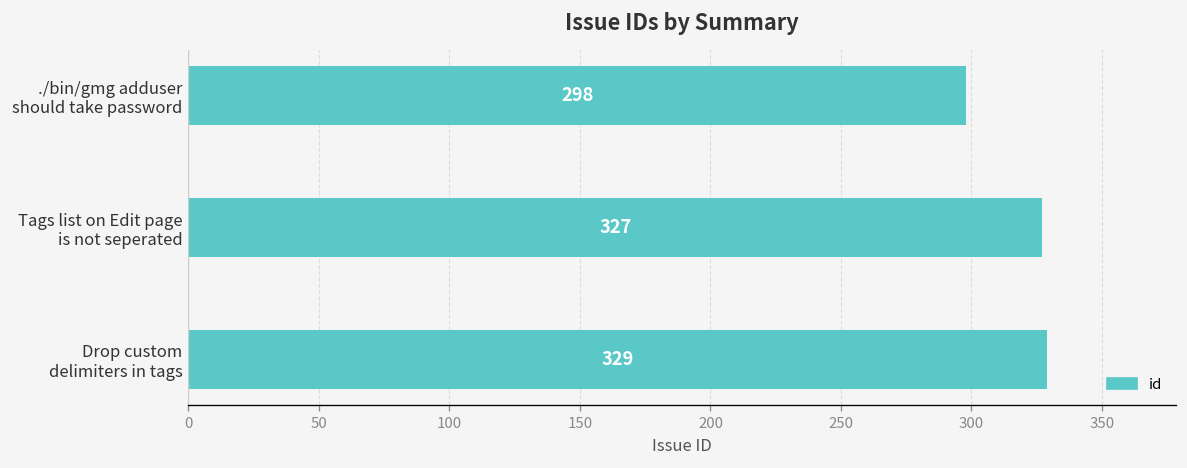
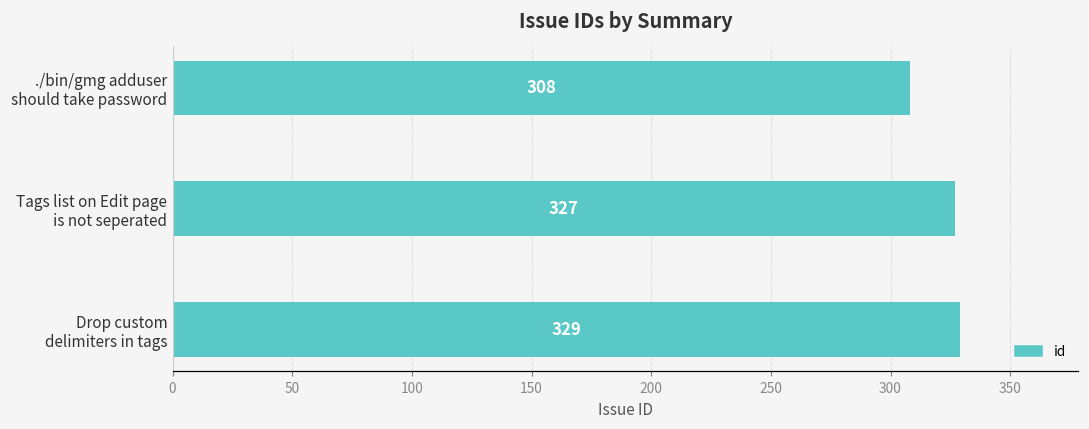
./bin/gmg adduser should take password: 298 -> 308
